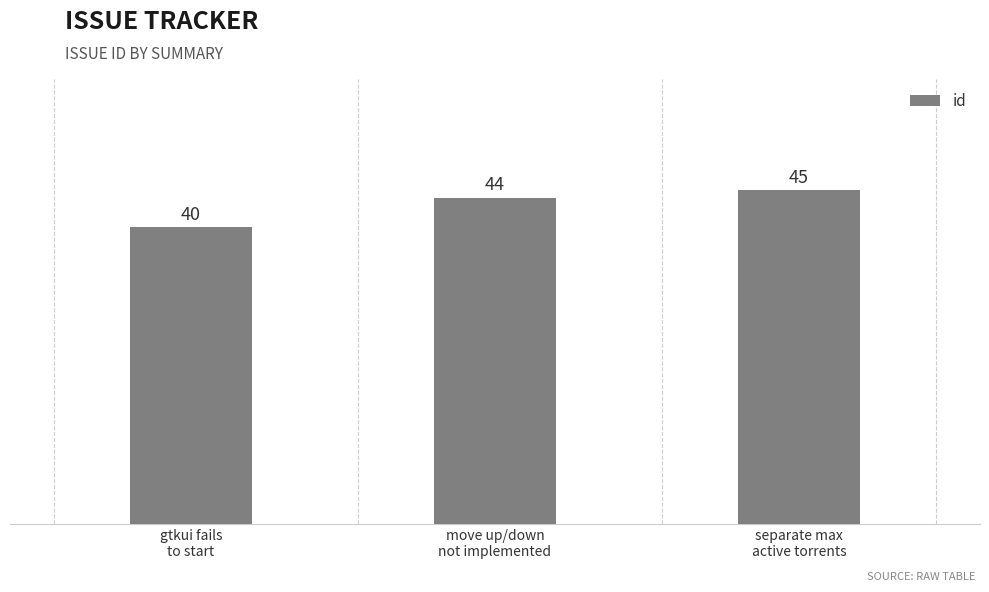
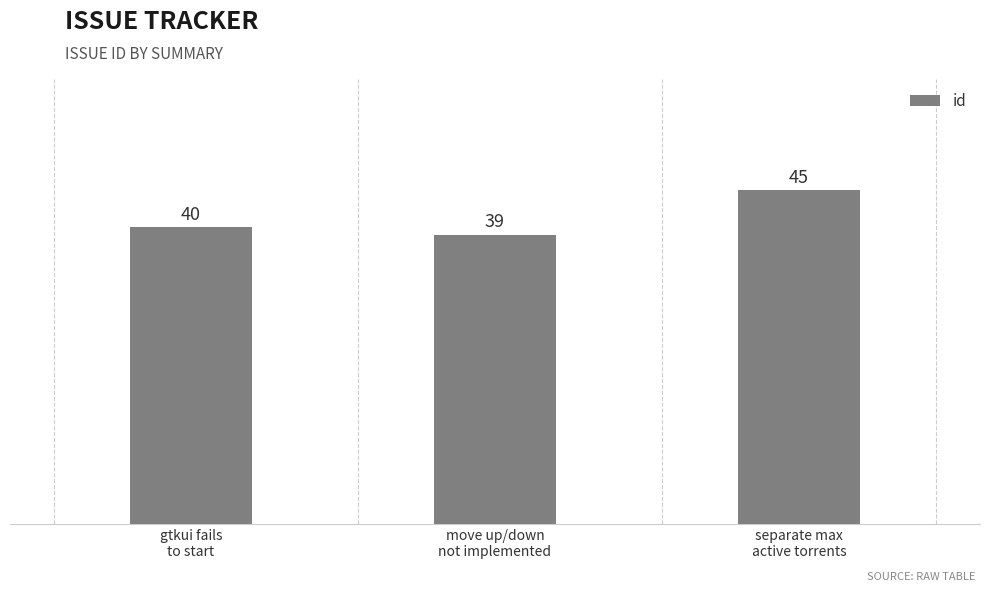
move up/down not implemented: 44 -> 39
